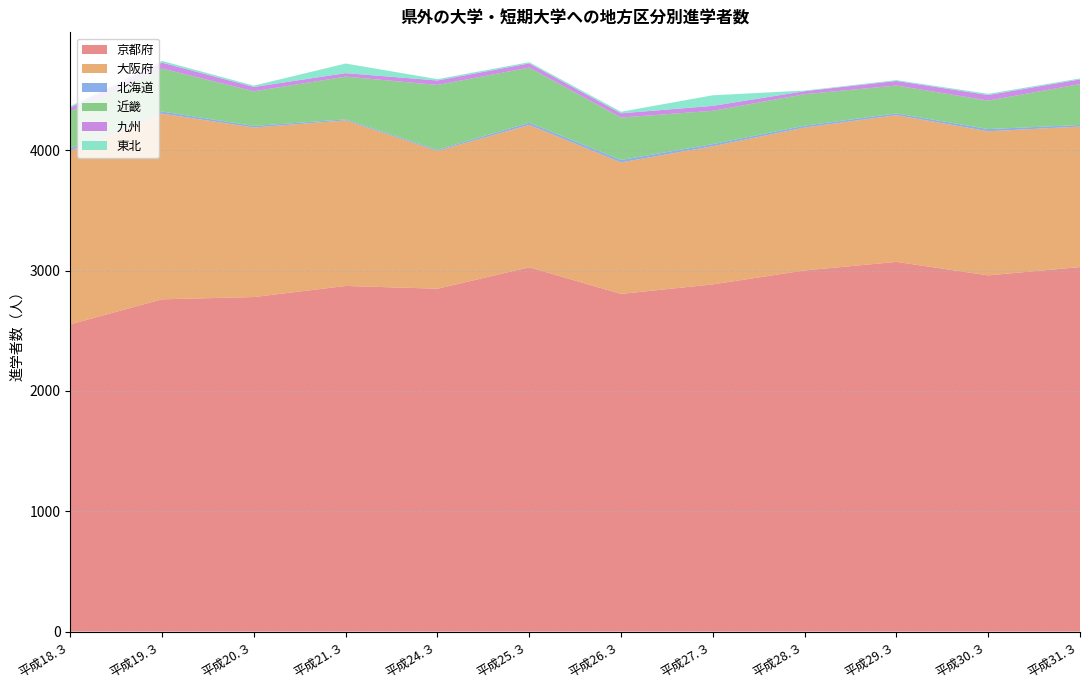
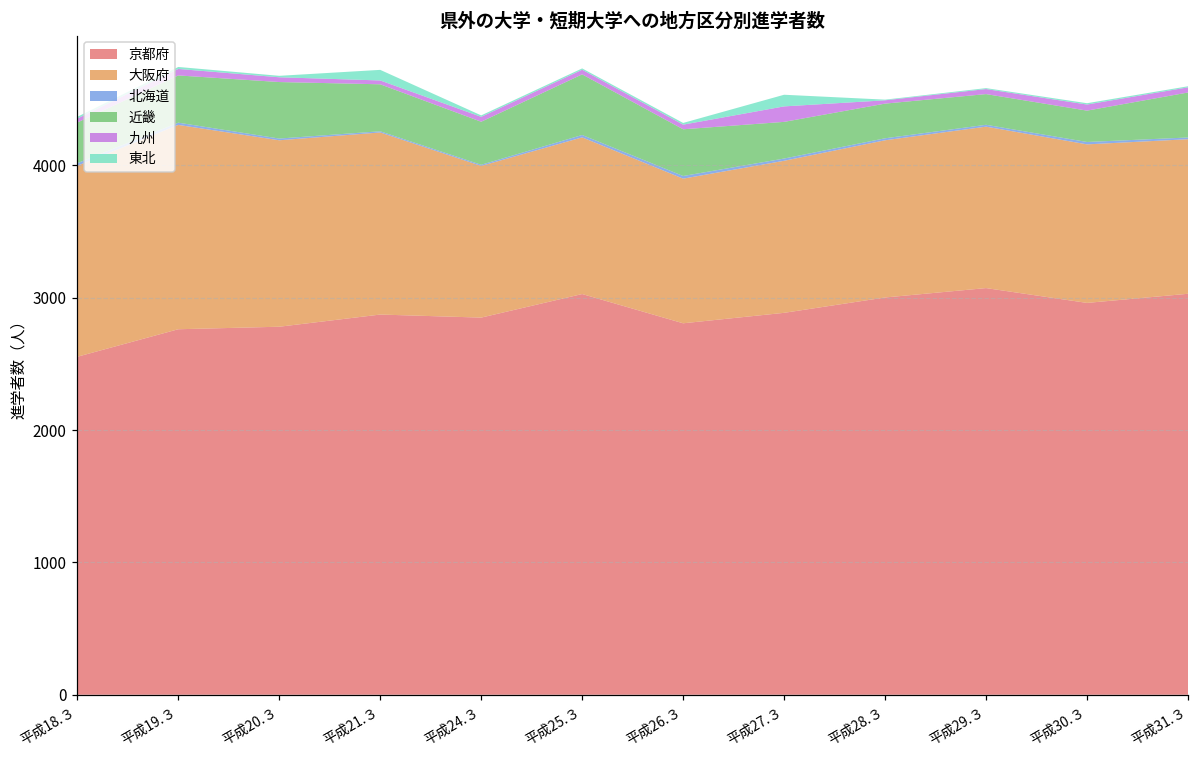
近畿, 平成20.３: 290 -> 430
近畿, 平成24.３: 540 -> 330
九州, 平成27.３: 40 -> 120
